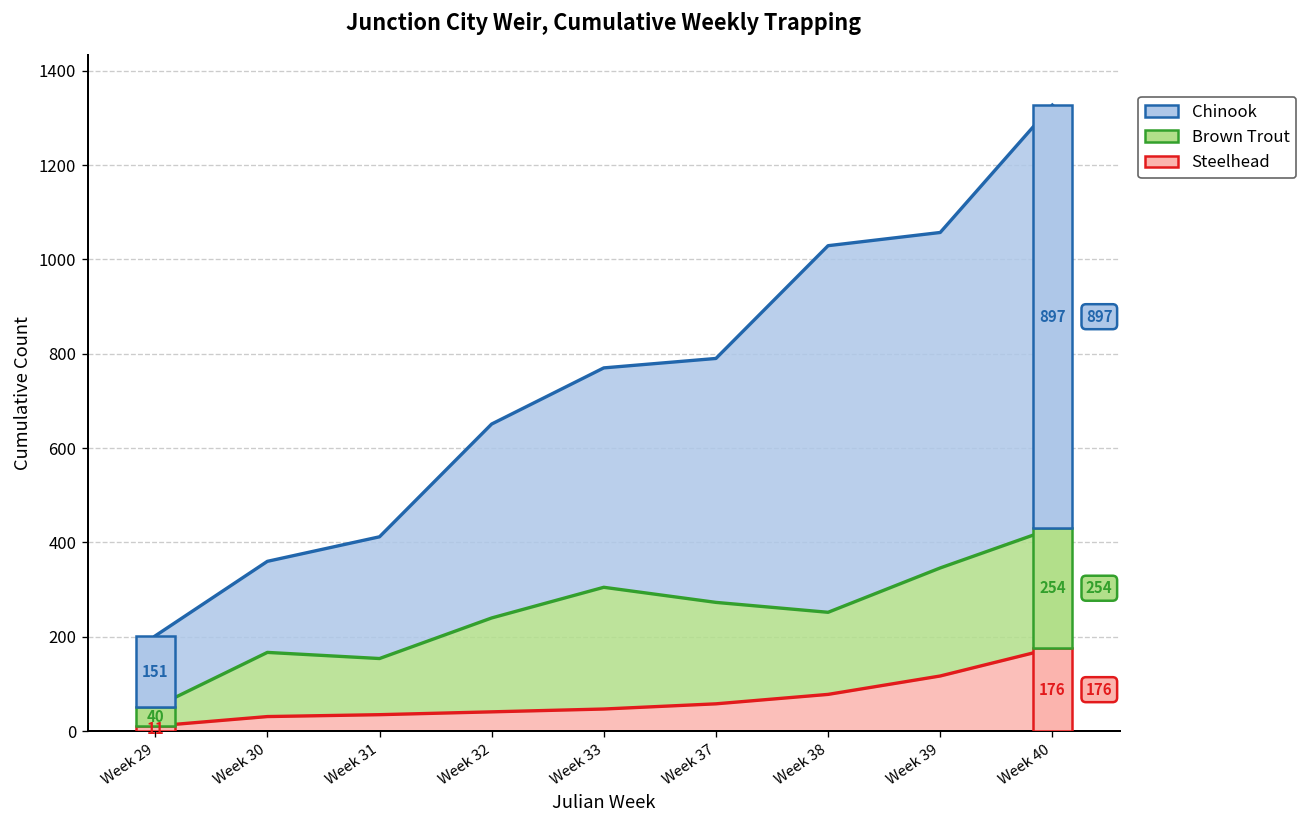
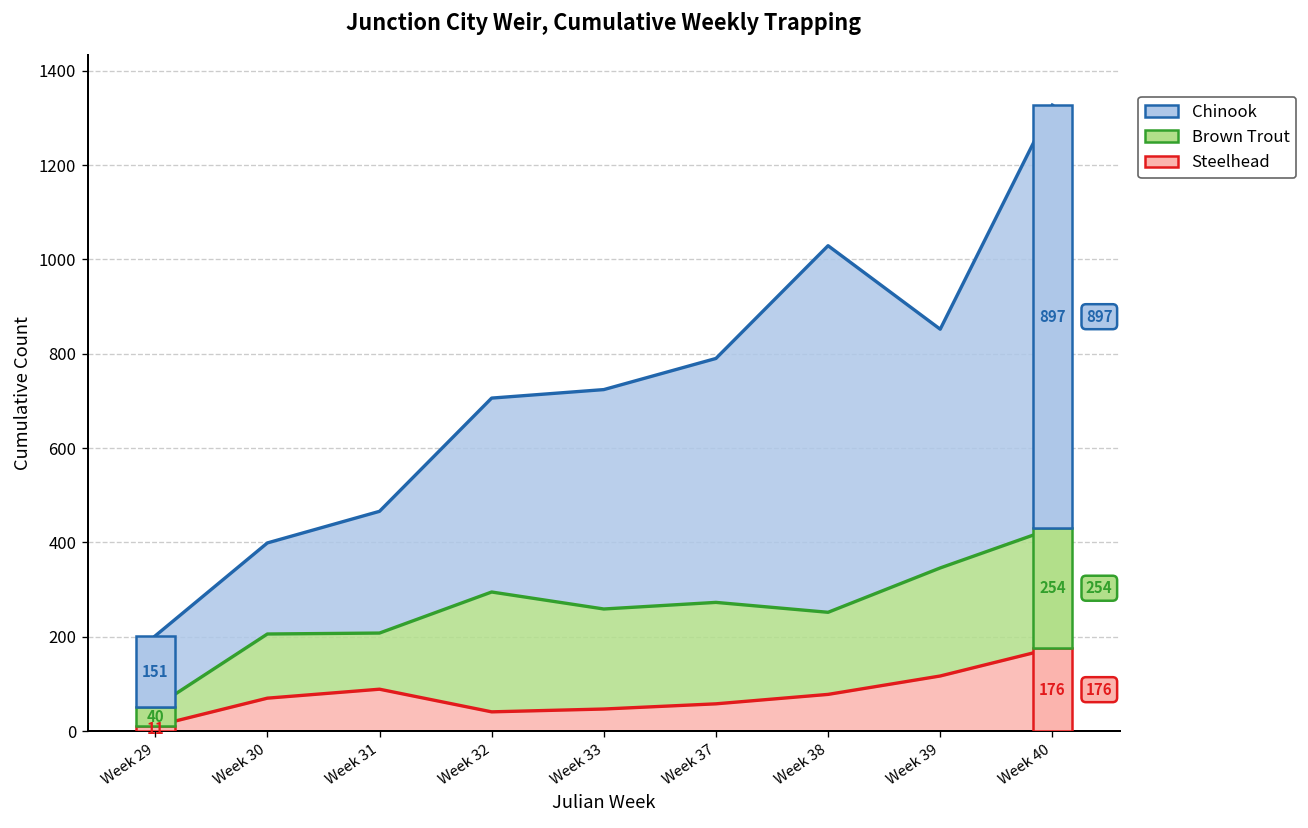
Steelhead, Week 30: 30 -> 70
Steelhead, Week 31: 40 -> 90
Brown Trout, Week 32: 200 -> 250
Brown Trout, Week 33: 260 -> 210
Chinook, Week 39: 710 -> 510
